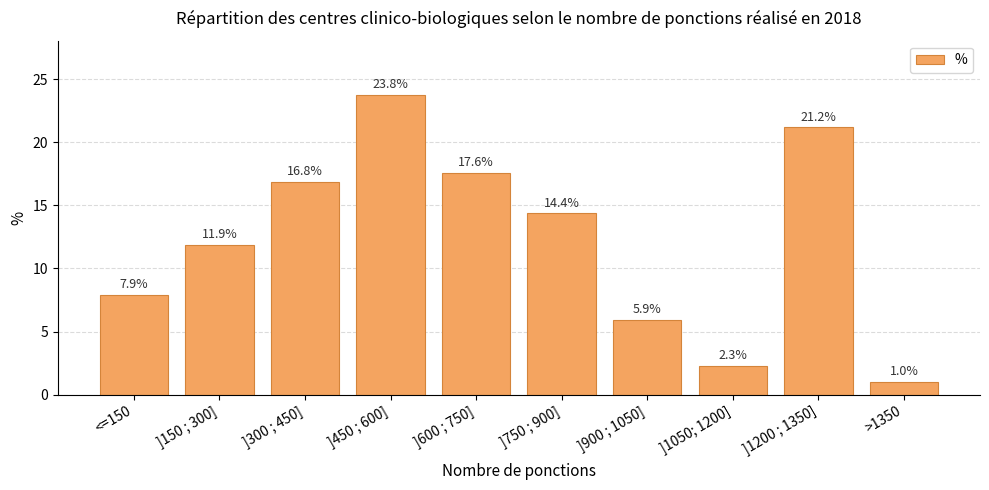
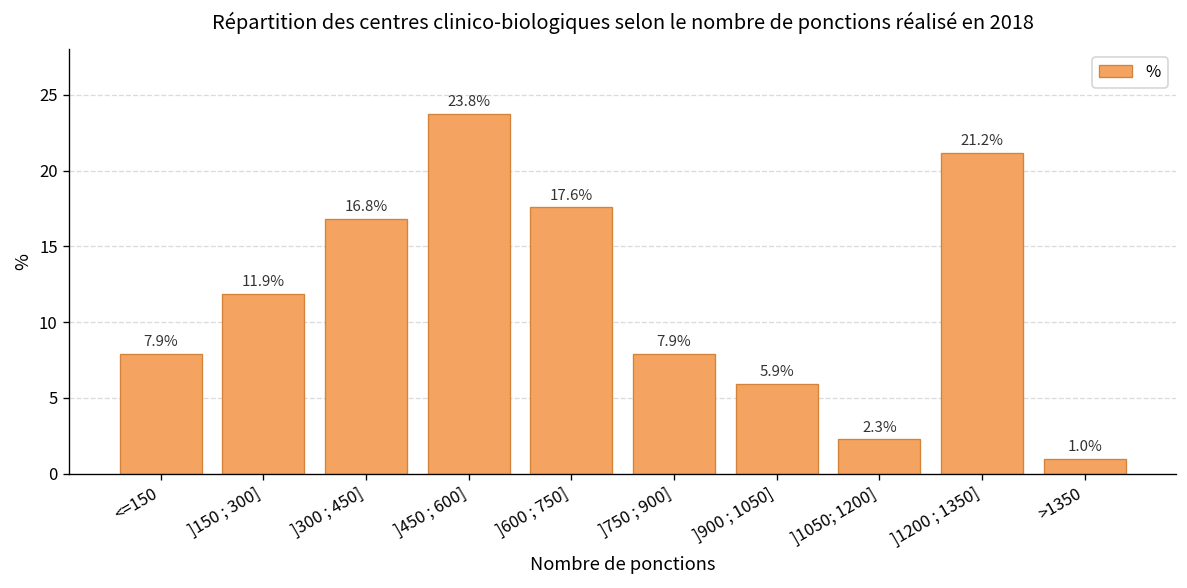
]750 ; 900]: 14.4% -> 7.9%
